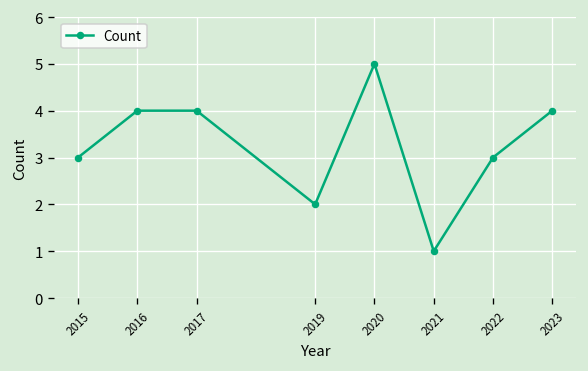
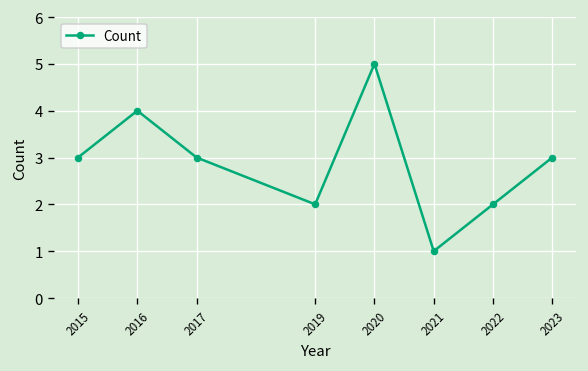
2017: 4 -> 3
2022: 3 -> 2
2023: 4 -> 3
